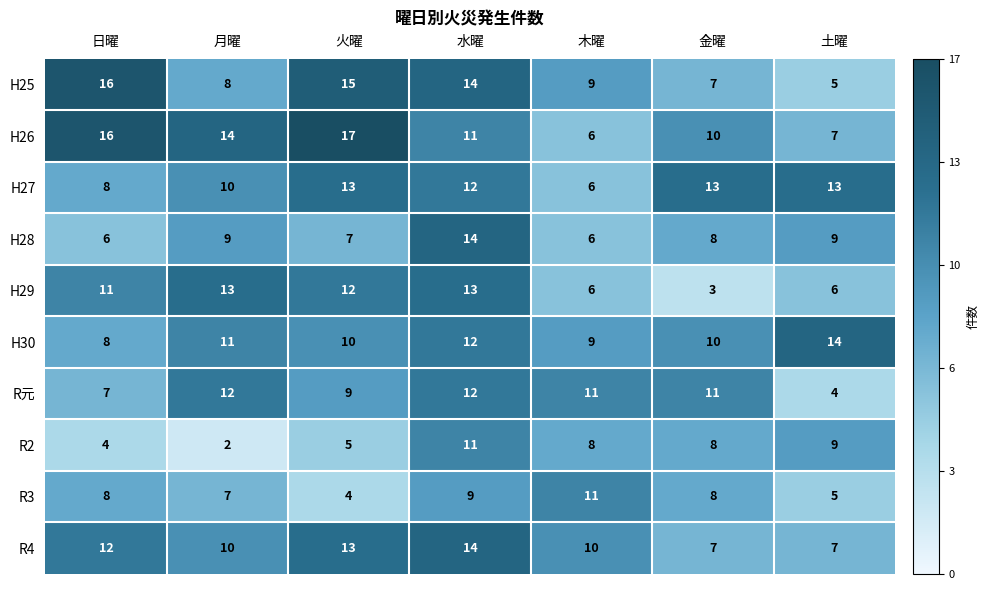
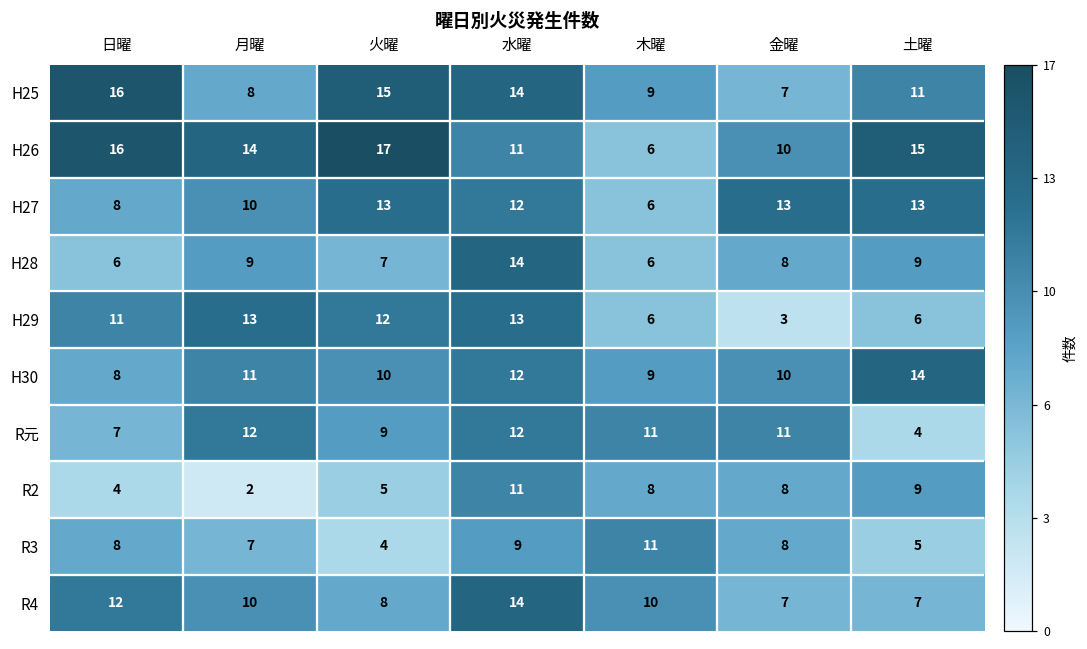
H25, 土曜: 5 -> 11
H26, 土曜: 7 -> 15
R4, 火曜: 13 -> 8
